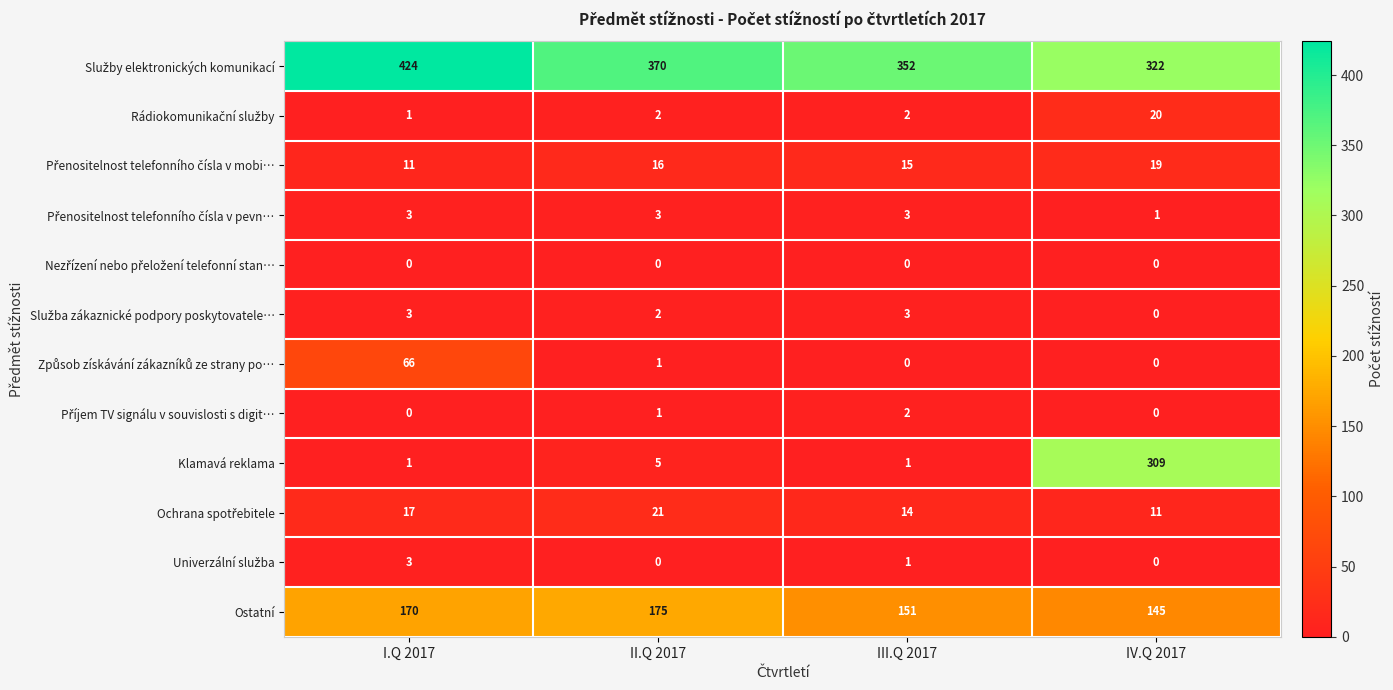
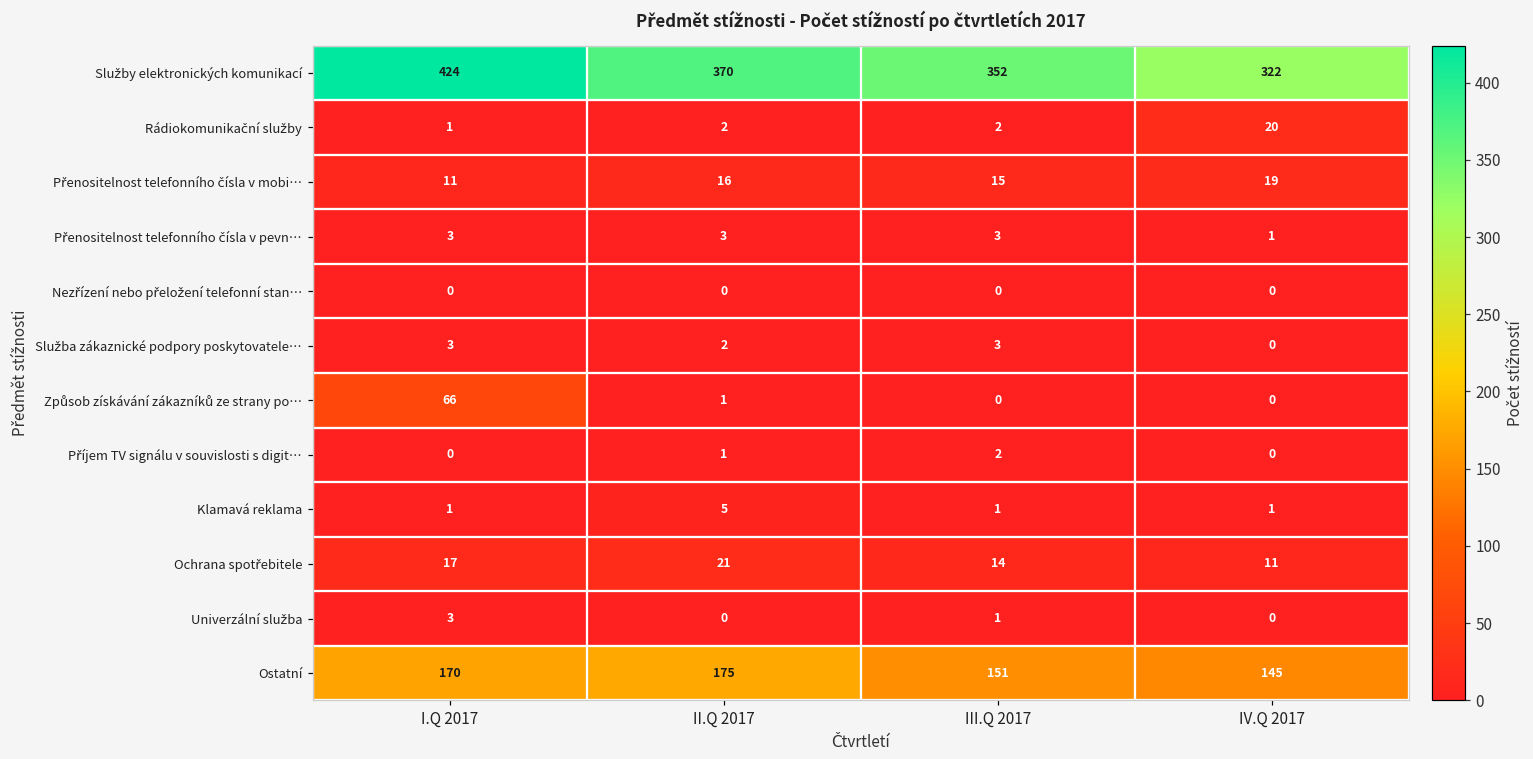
Klamavá reklama, IV.Q 2017: 309 -> 1
